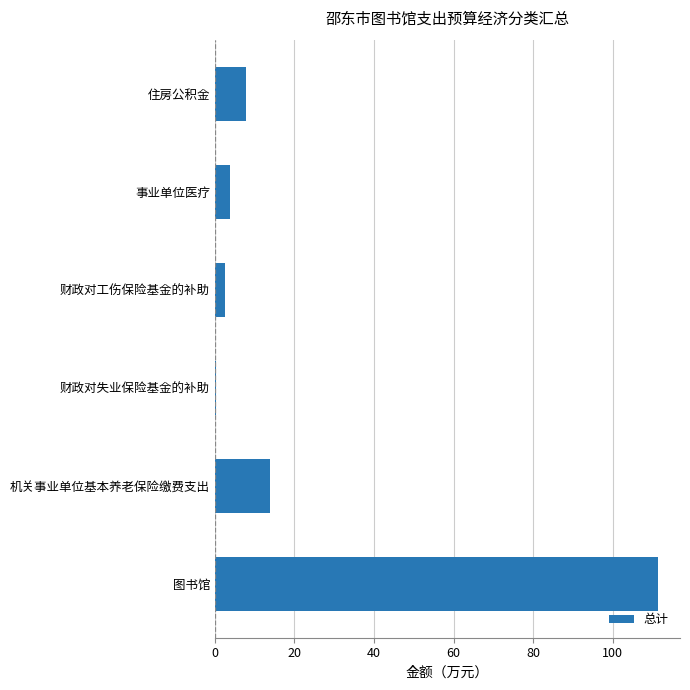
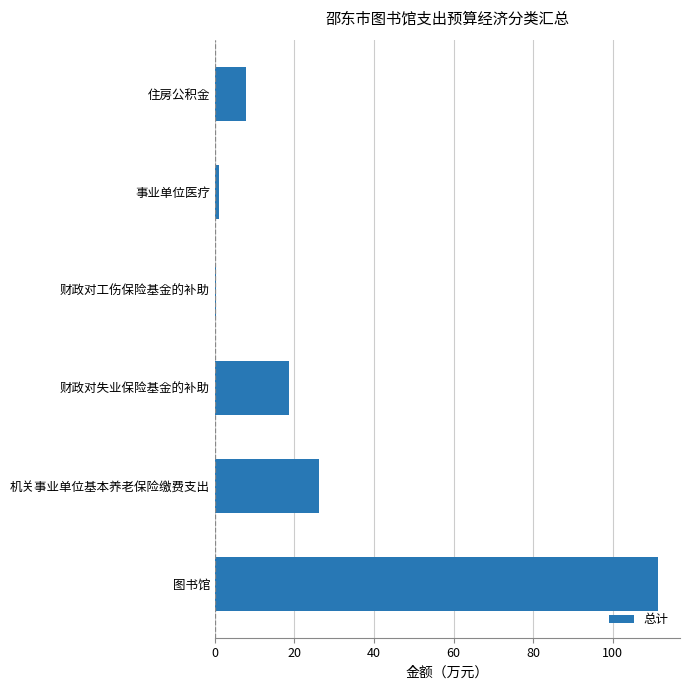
事业单位医疗: 4 -> 1
财政对工伤保险基金的补助: 3 -> 0
财政对失业保险基金的补助: 0 -> 19
机关事业单位基本养老保险缴费支出: 14 -> 26
